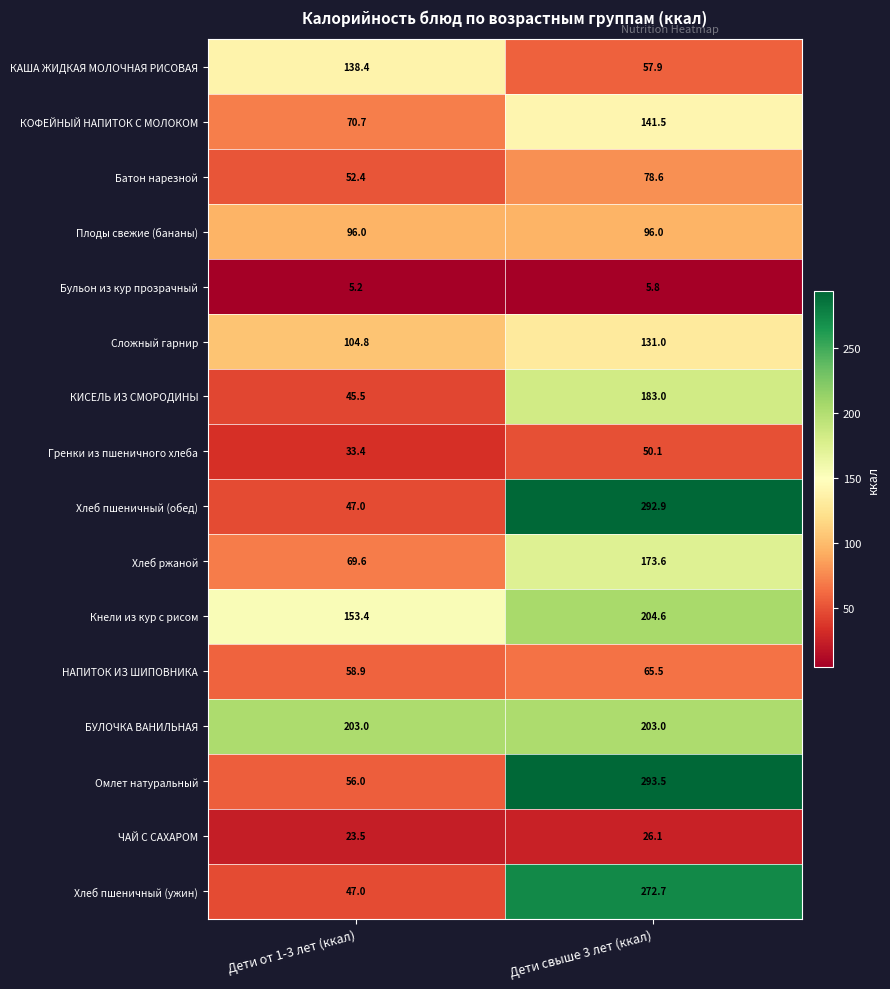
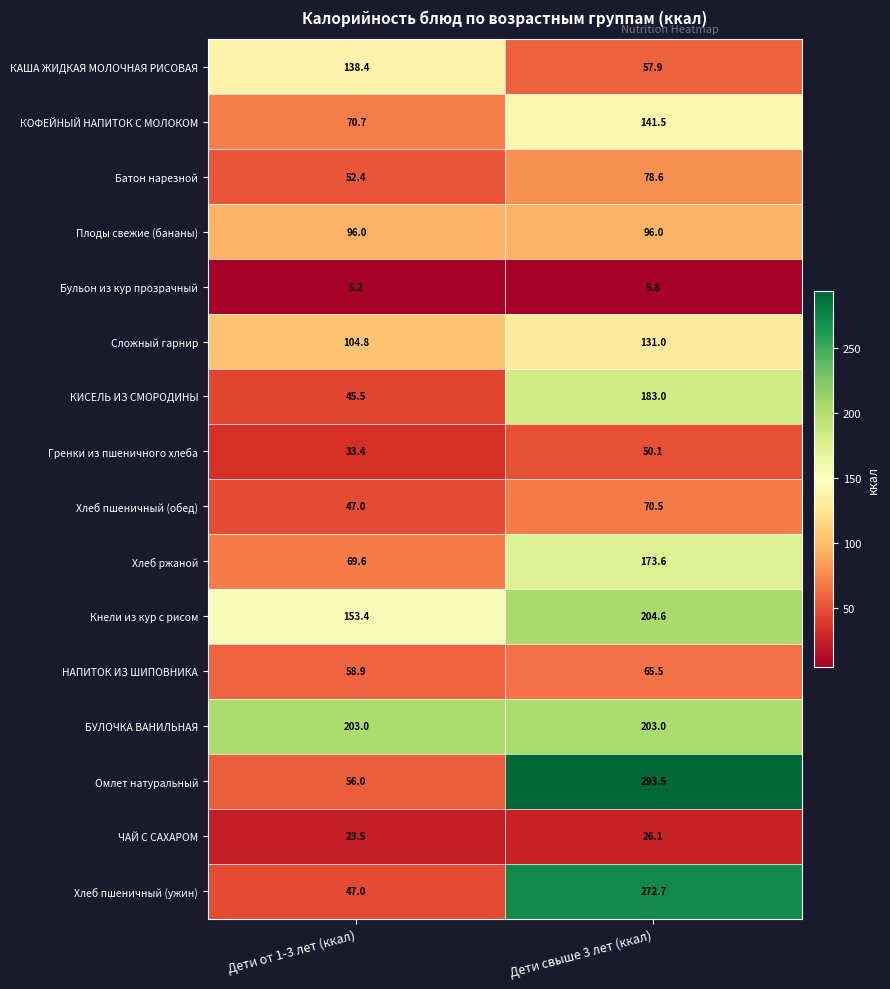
Хлеб пшеничный (обед), Дети свыше 3 лет (ккал): 292.9 -> 70.5
